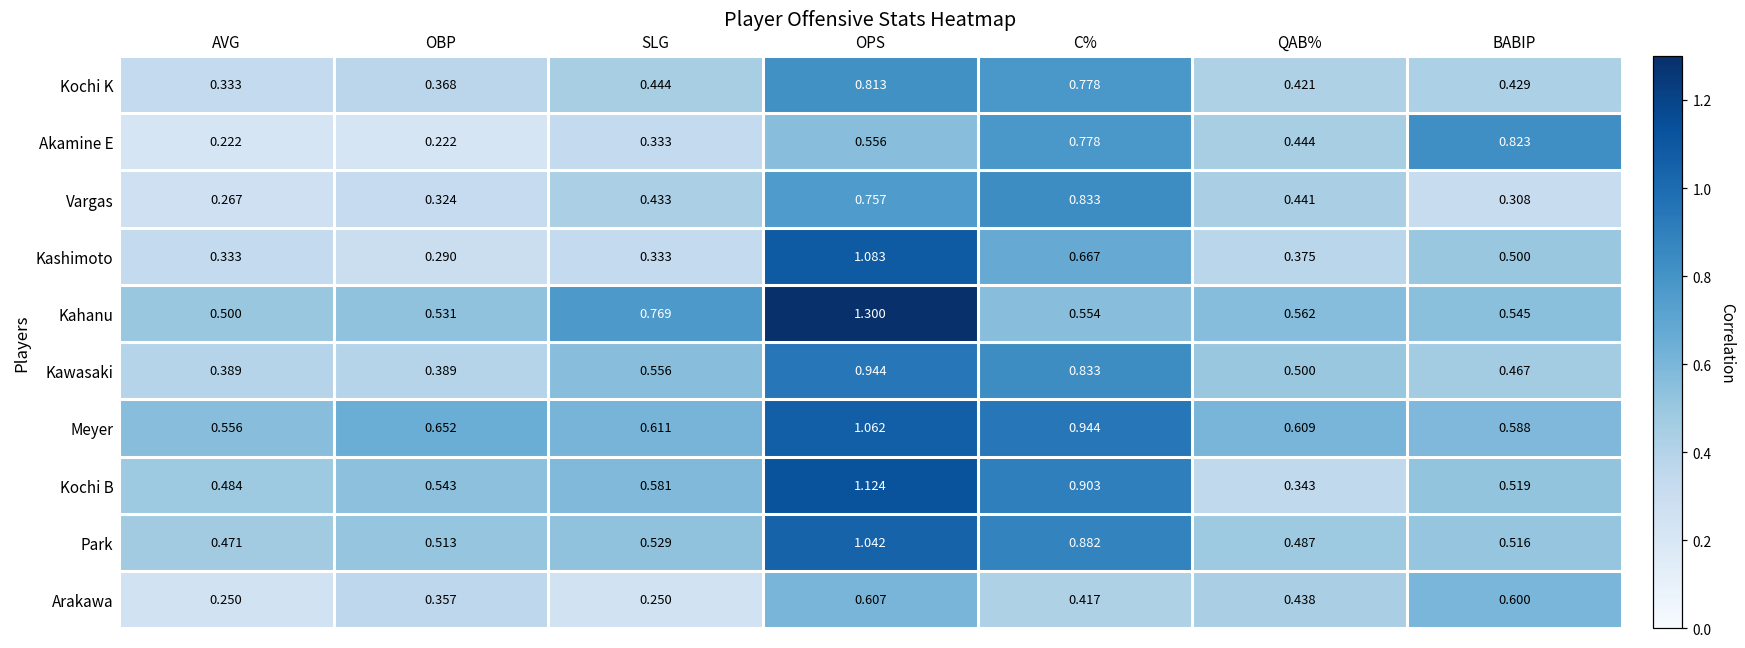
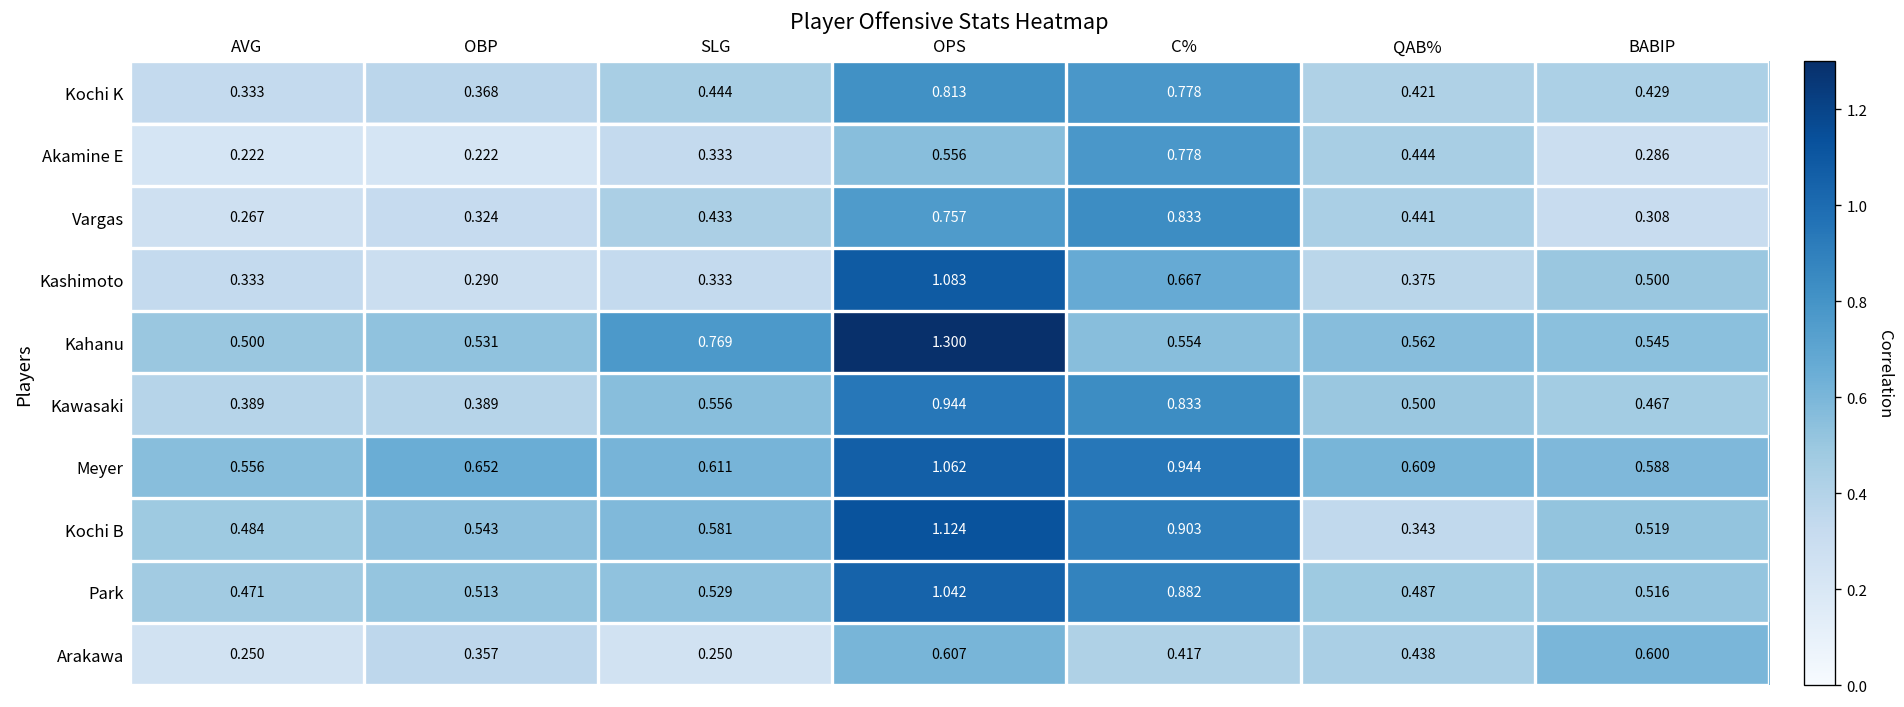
Akamine E, BABIP: 0.823 -> 0.286
